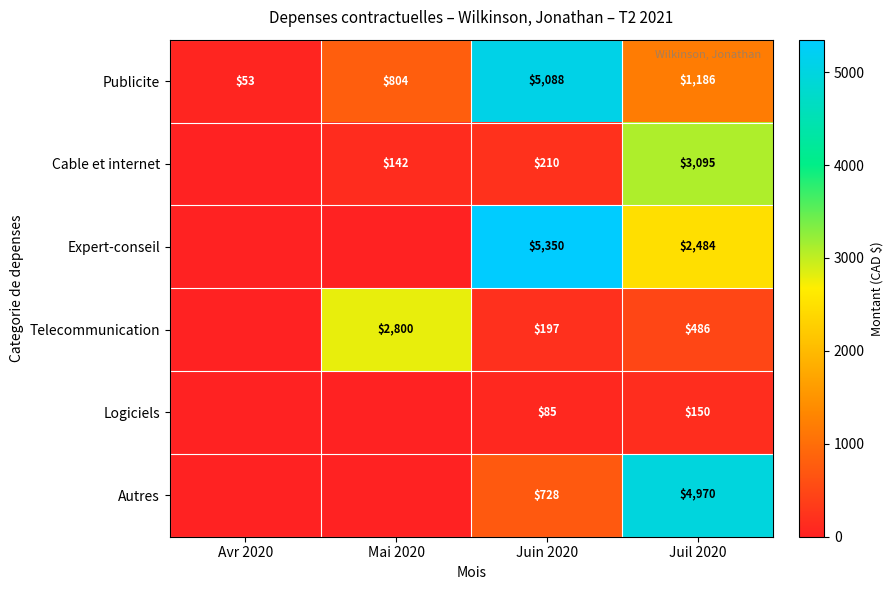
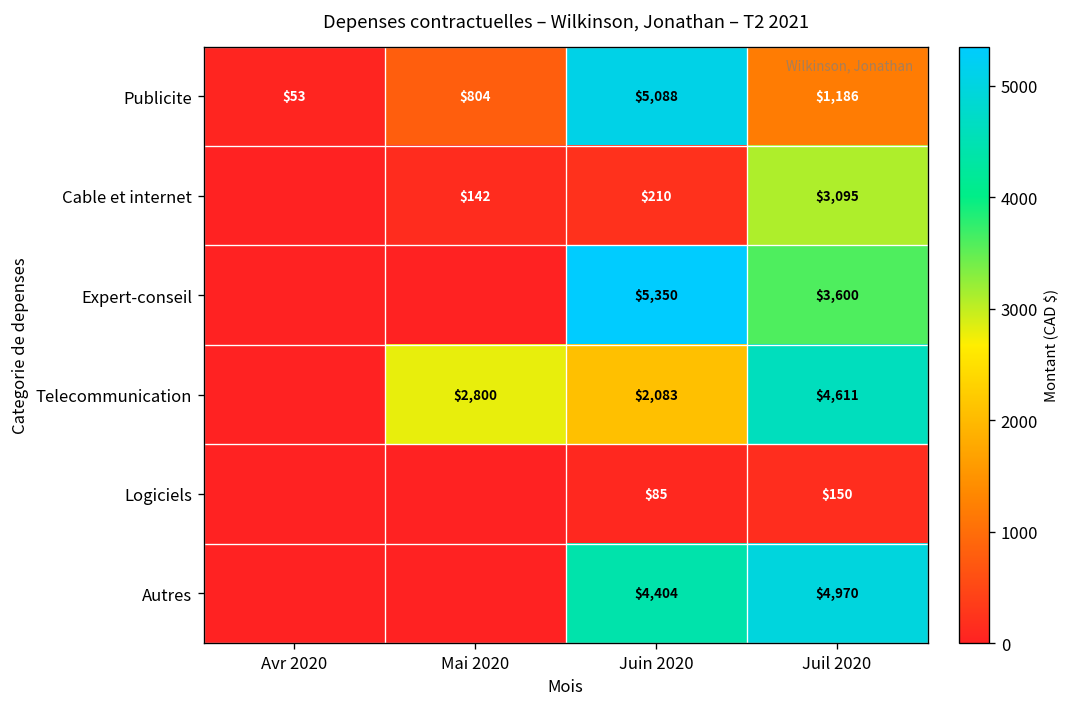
Expert-conseil, Juil 2020: $2,484 -> $3,600
Telecommunication, Juin 2020: $197 -> $2,083
Telecommunication, Juil 2020: $486 -> $4,611
Autres, Juin 2020: $728 -> $4,404
